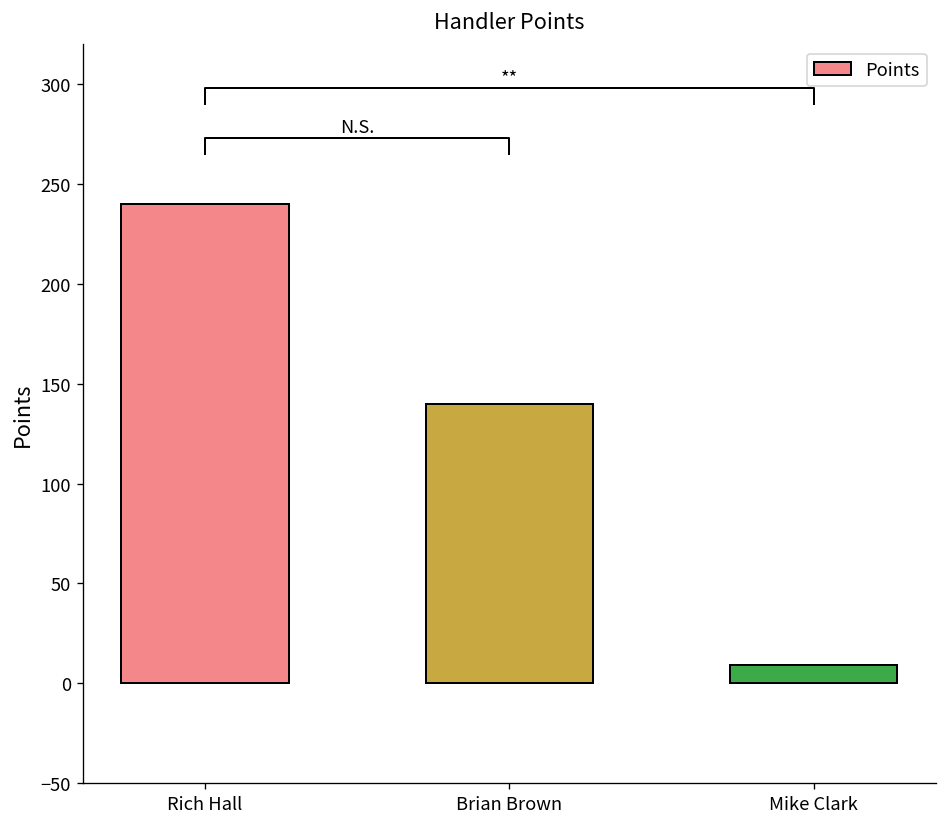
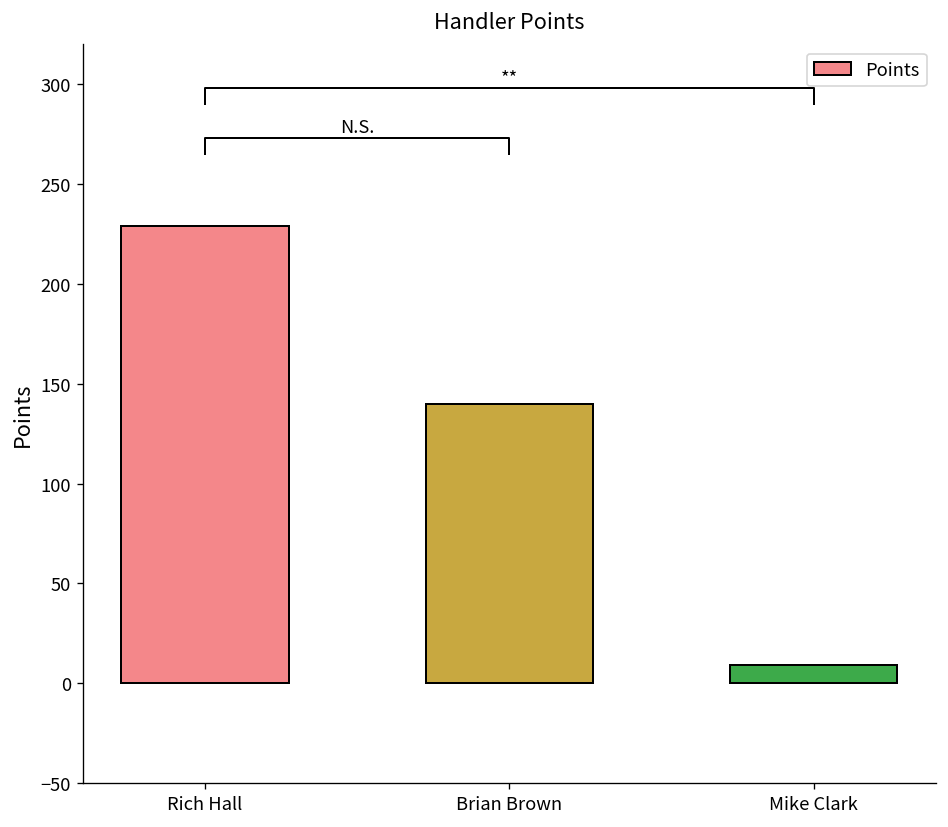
Points, Rich Hall: 240 -> 229
